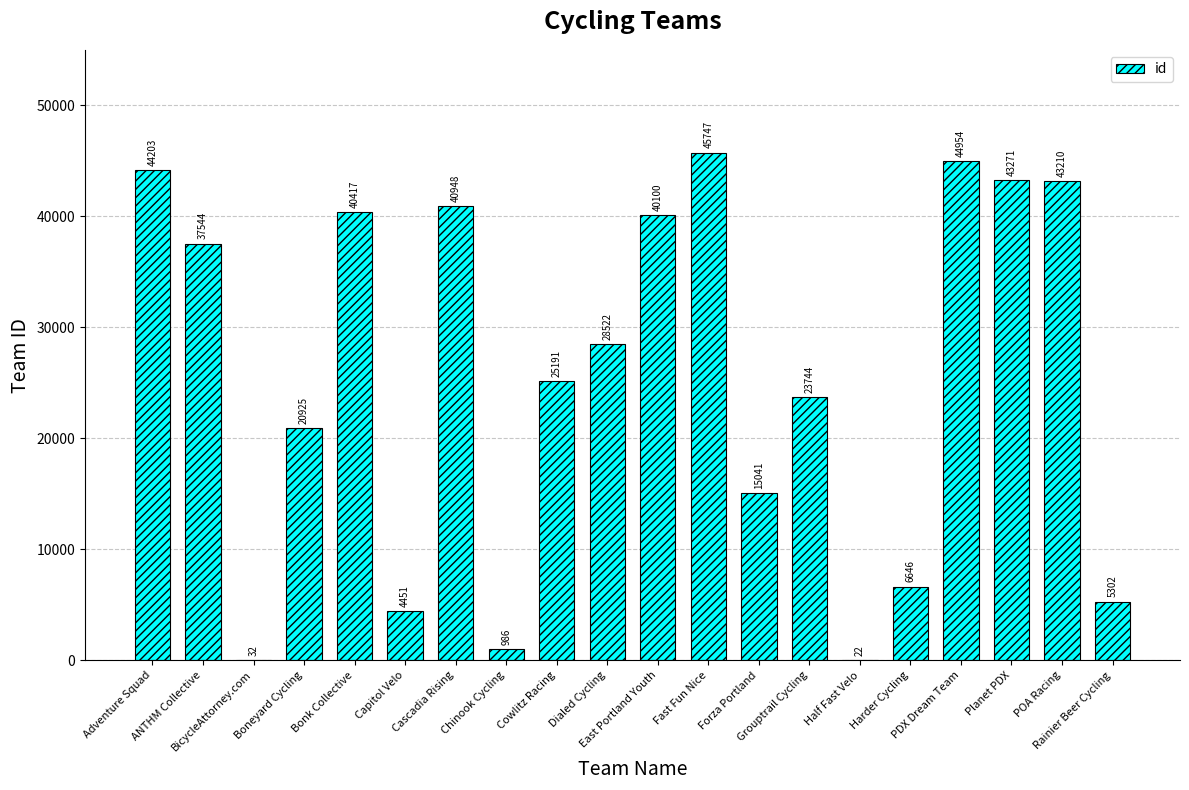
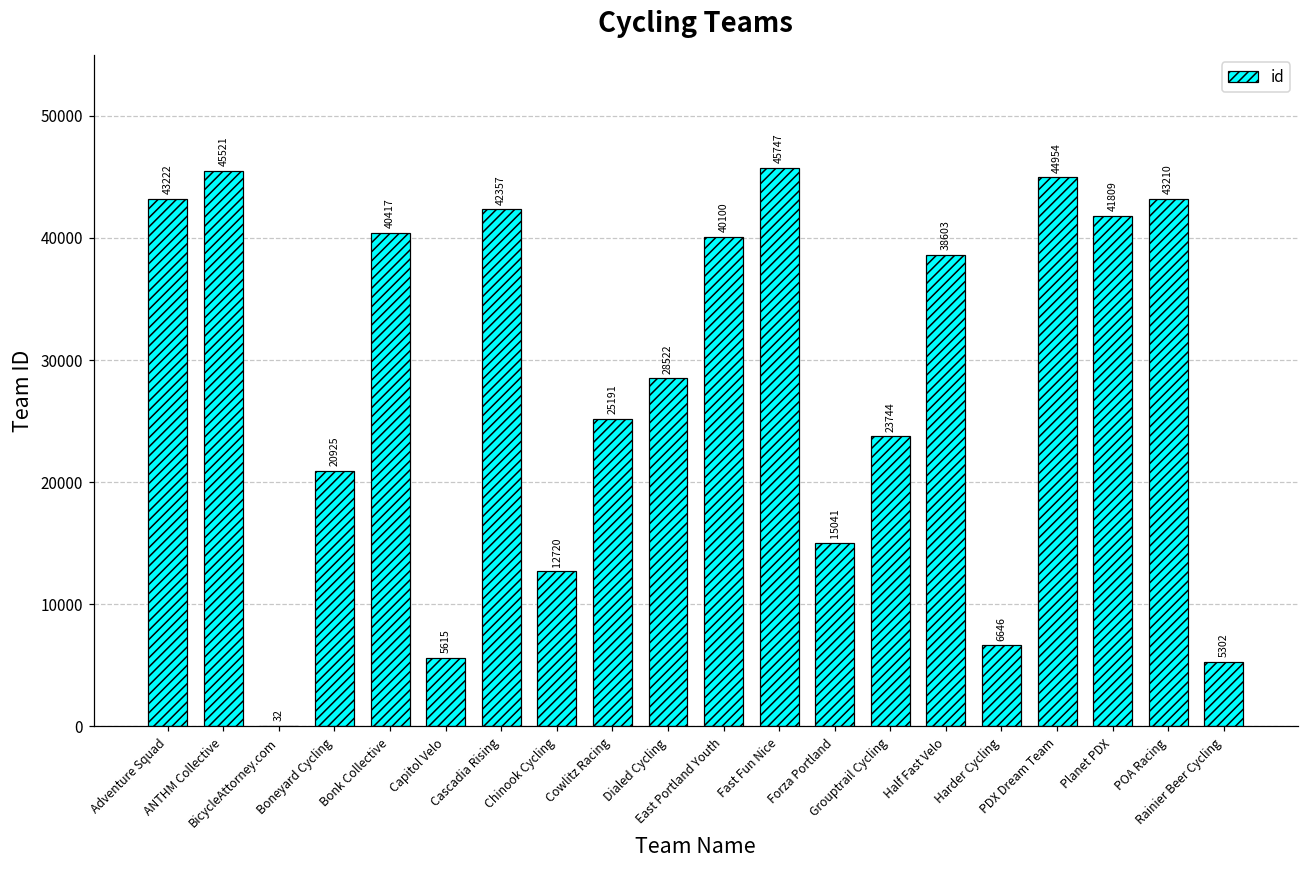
Adventure Squad: 44203 -> 43222
ANTHM Collective: 37544 -> 45521
Capitol Velo: 4451 -> 5615
Cascadia Rising: 40948 -> 42357
Chinook Cycling: 986 -> 12720
Half Fast Velo: 22 -> 38603
Planet PDX: 43271 -> 41809
